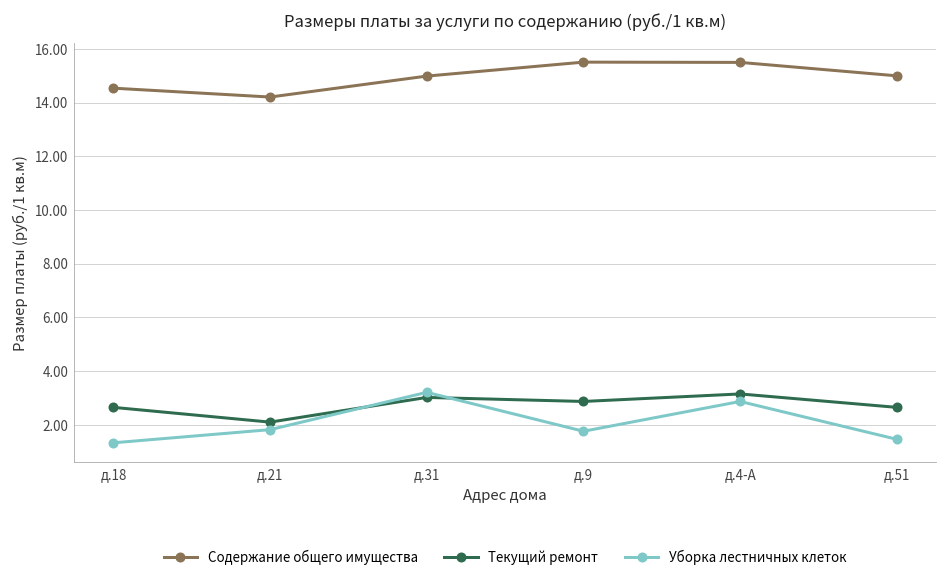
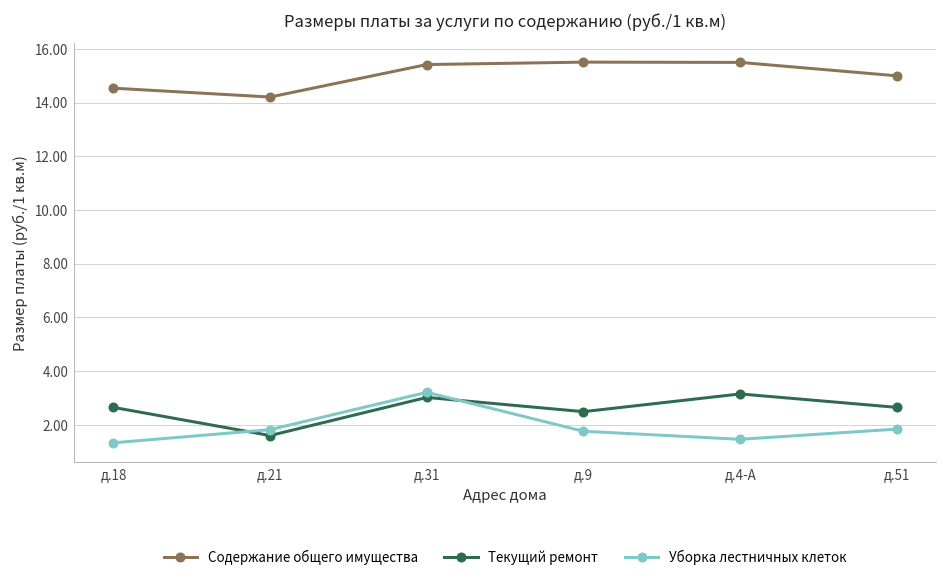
Текущий ремонт, д.21: 2.1 -> 1.6
Содержание общего имущества, д.31: 15.0 -> 15.4
Текущий ремонт, д.9: 2.9 -> 2.5
Уборка лестничных клеток, д.4-А: 2.9 -> 1.5
Уборка лестничных клеток, д.51: 1.5 -> 1.8
